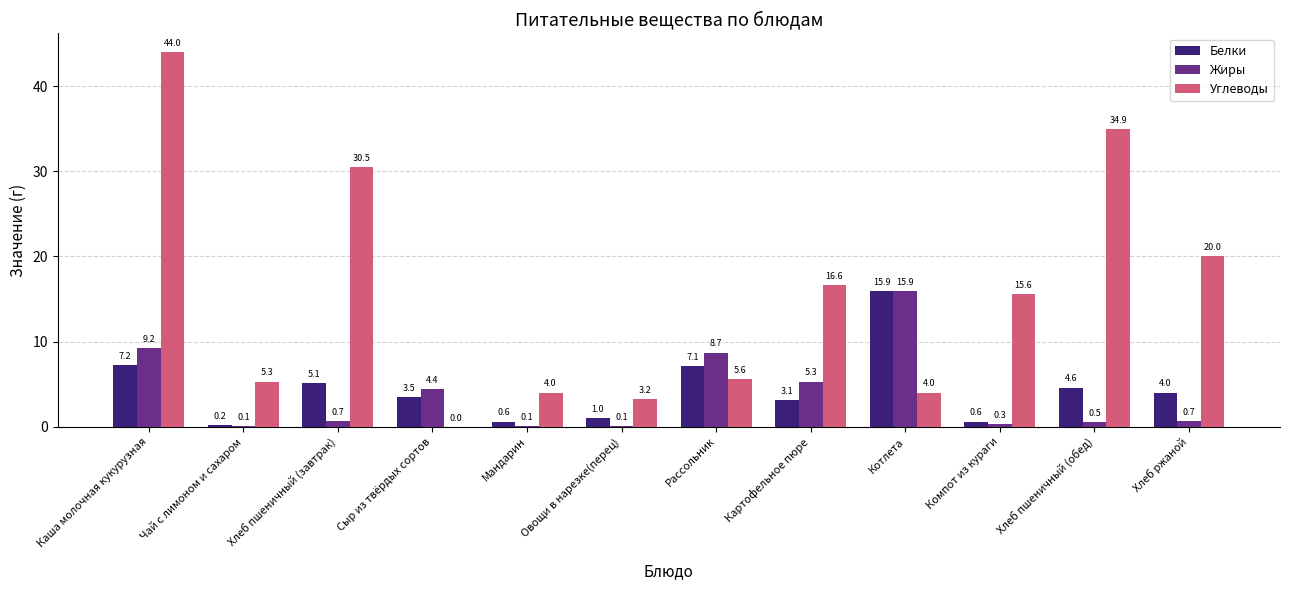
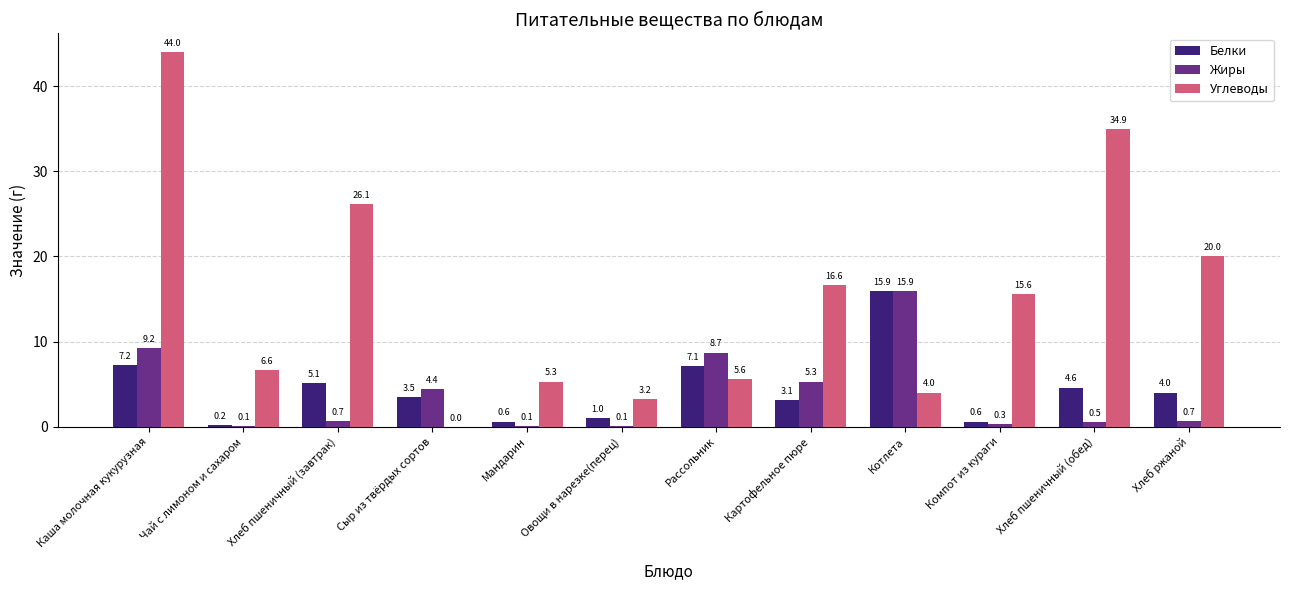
Углеводы, Чай с лимоном и сахаром: 5.3 -> 6.6
Углеводы, Хлеб пшеничный (завтрак): 30.5 -> 26.1
Углеводы, Мандарин: 4.0 -> 5.3
